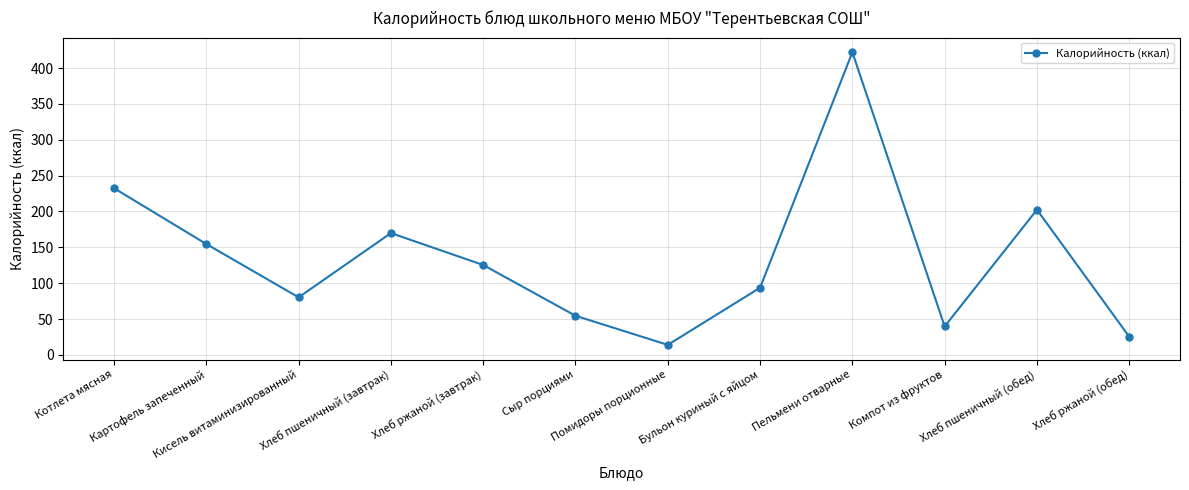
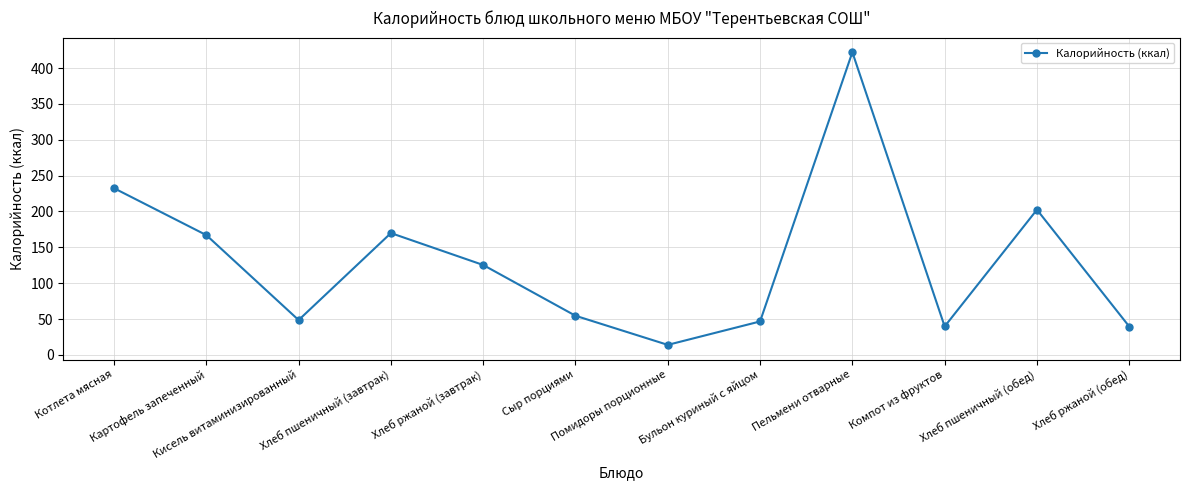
Картофель запеченный: 150 -> 170
Кисель витаминизированный: 80 -> 50
Бульон куриный с яйцом: 90 -> 50
Хлеб ржаной (обед): 30 -> 40
